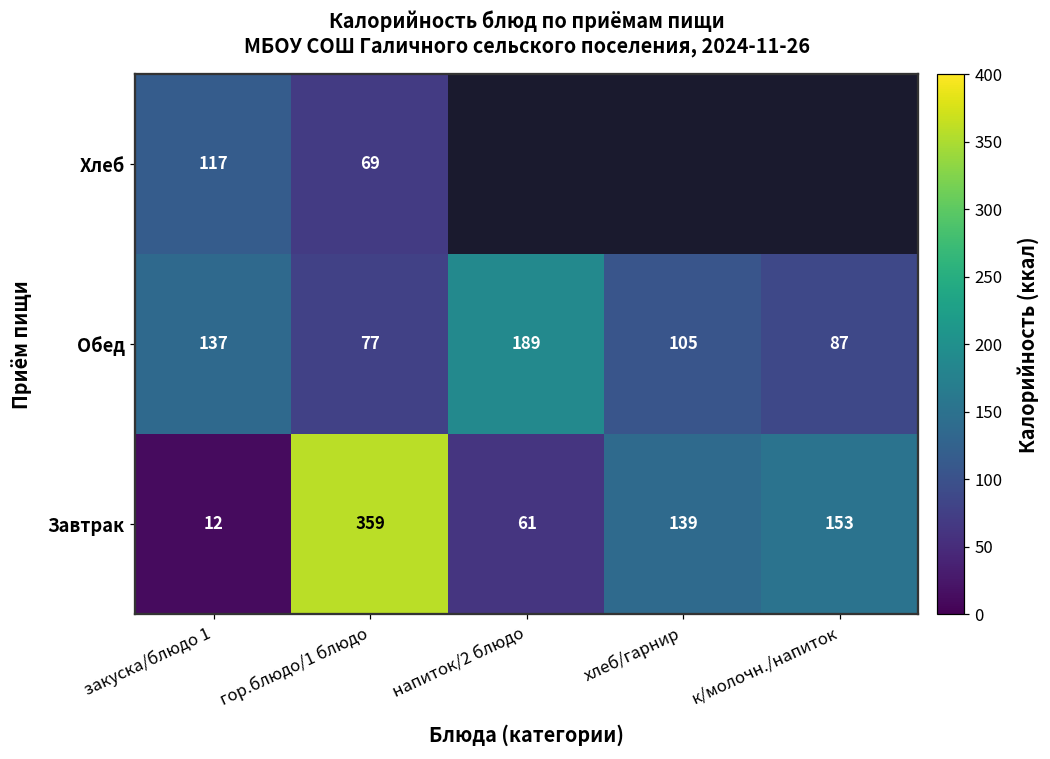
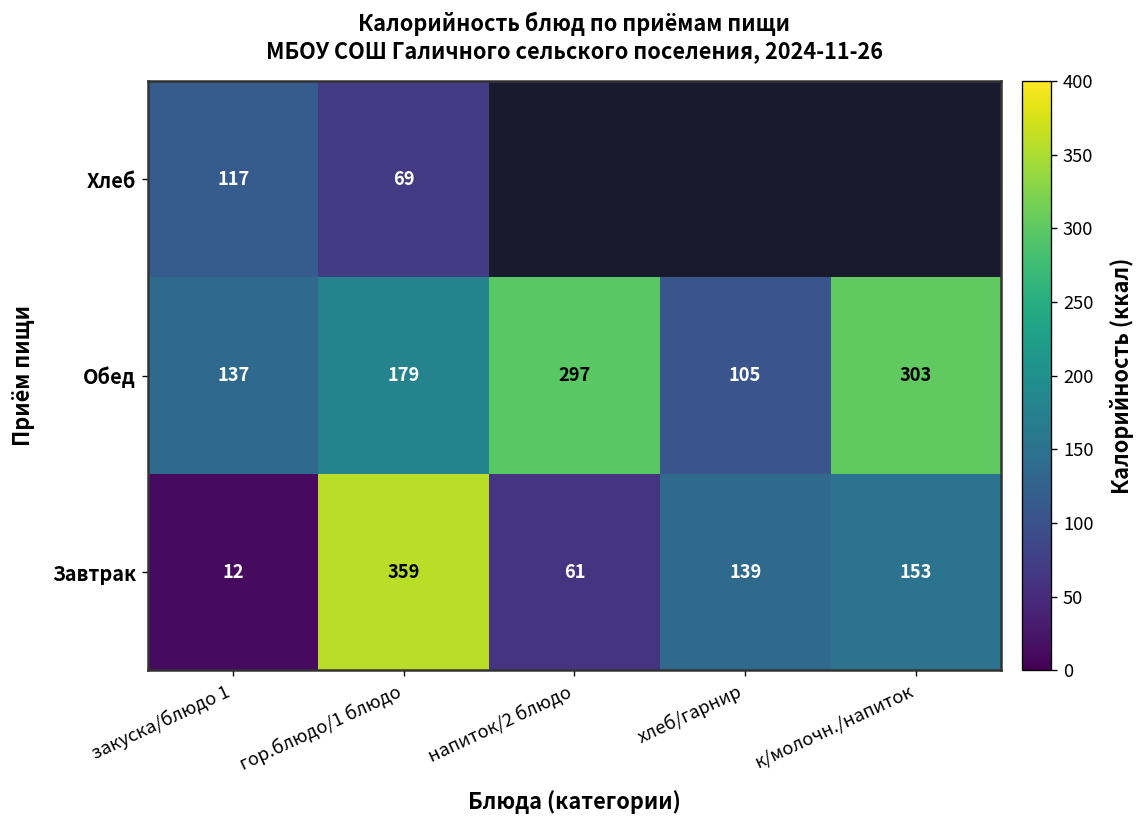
Обед, гор.блюдо/1 блюдо: 77 -> 179
Обед, напиток/2 блюдо: 189 -> 297
Обед, к/молочн./напиток: 87 -> 303
